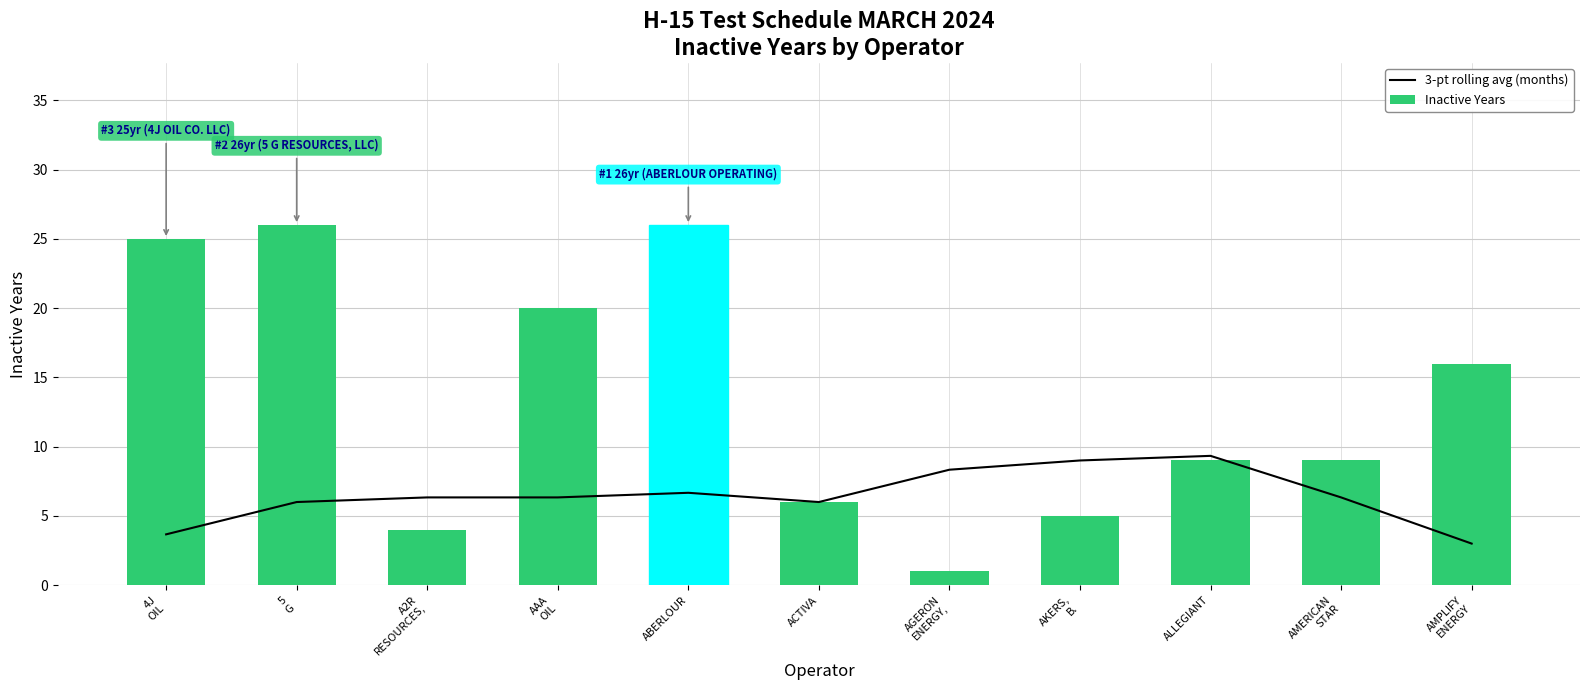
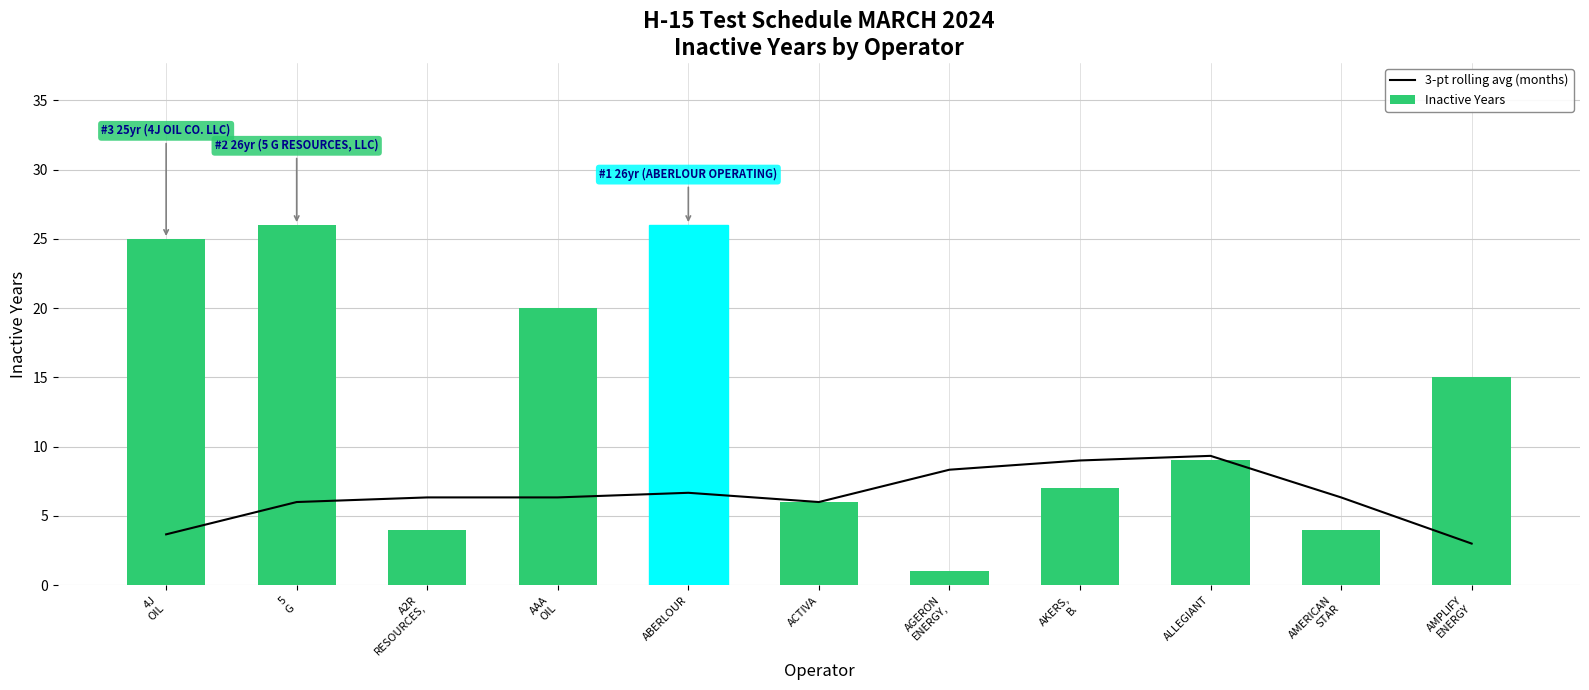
Inactive Years, AKERS, B.: 5 -> 7
Inactive Years, AMERICAN STAR: 9 -> 4
Inactive Years, AMPLIFY ENERGY: 16 -> 15
